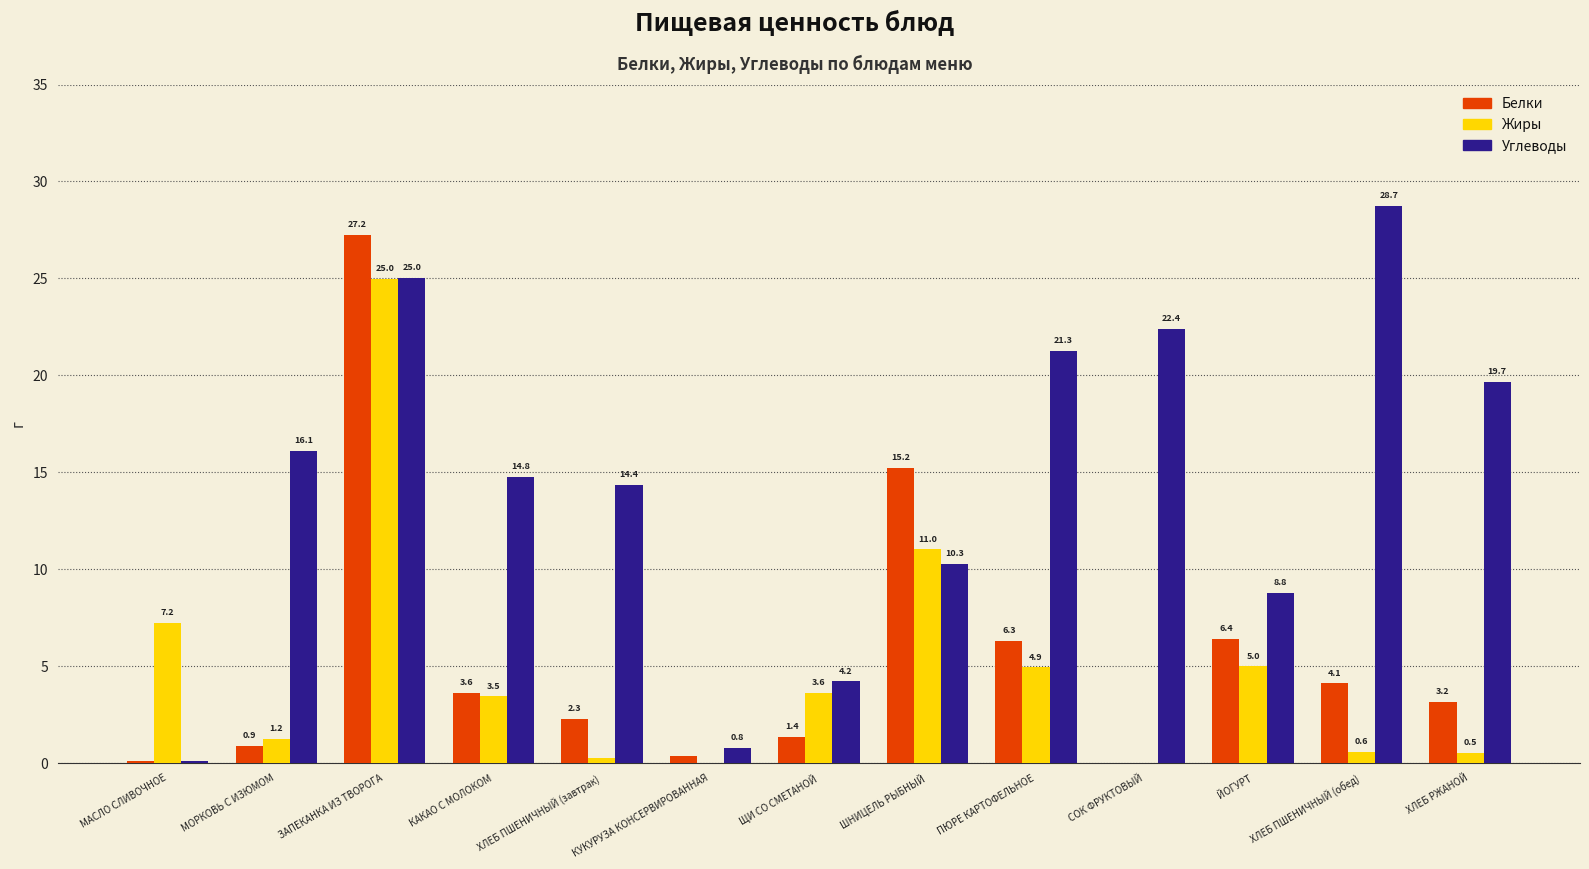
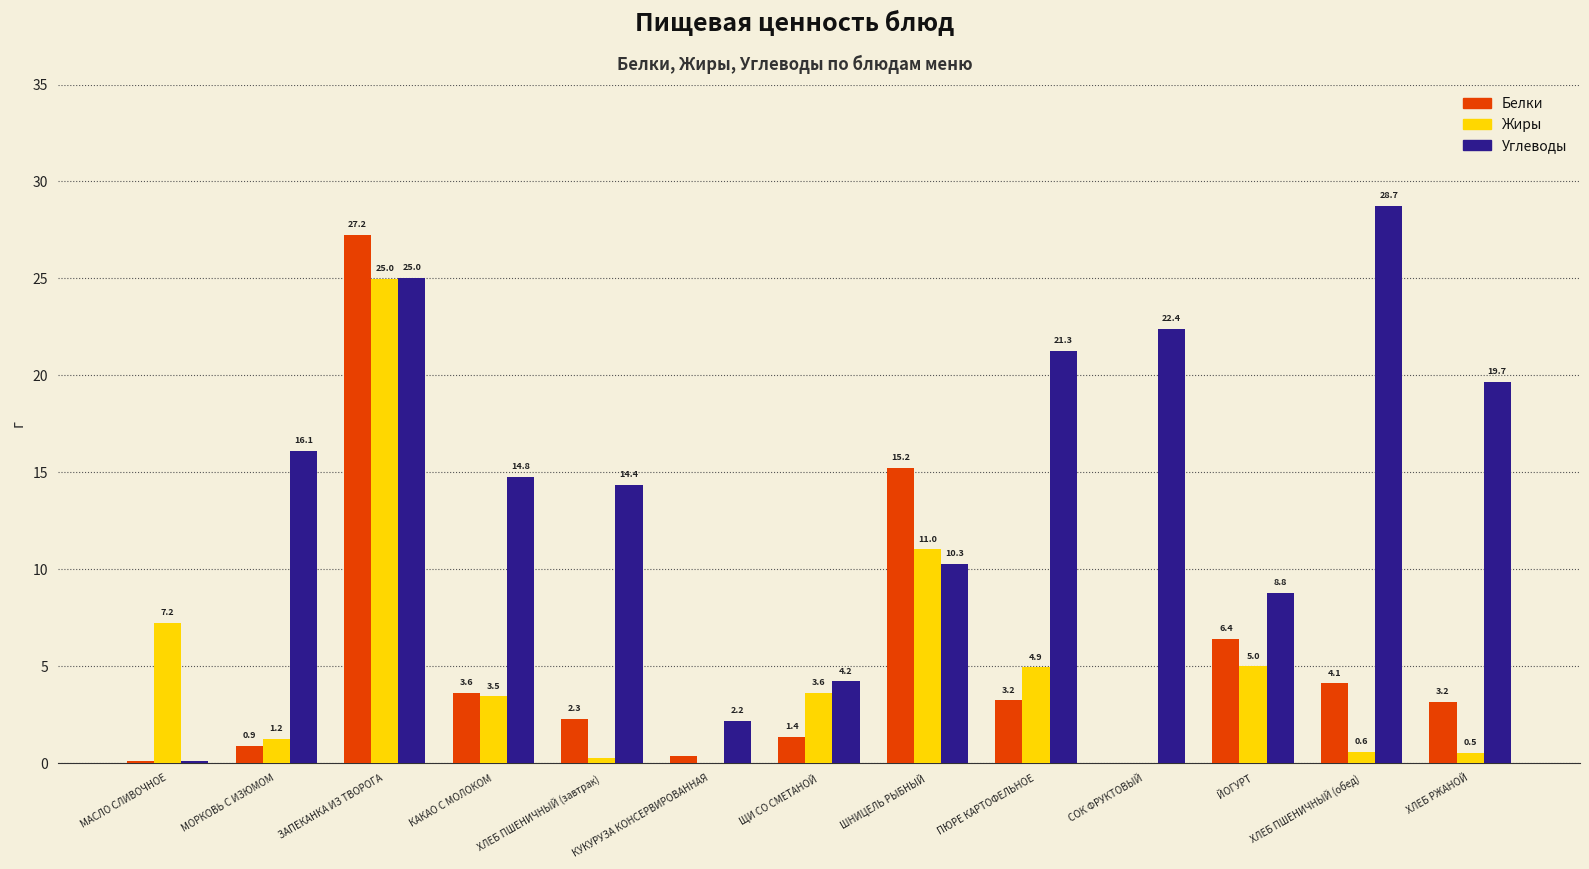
Углеводы, КУКУРУЗА КОНСЕРВИРОВАННАЯ: 0.8 -> 2.2
Белки, ПЮРЕ КАРТОФЕЛЬНОЕ: 6.3 -> 3.2
